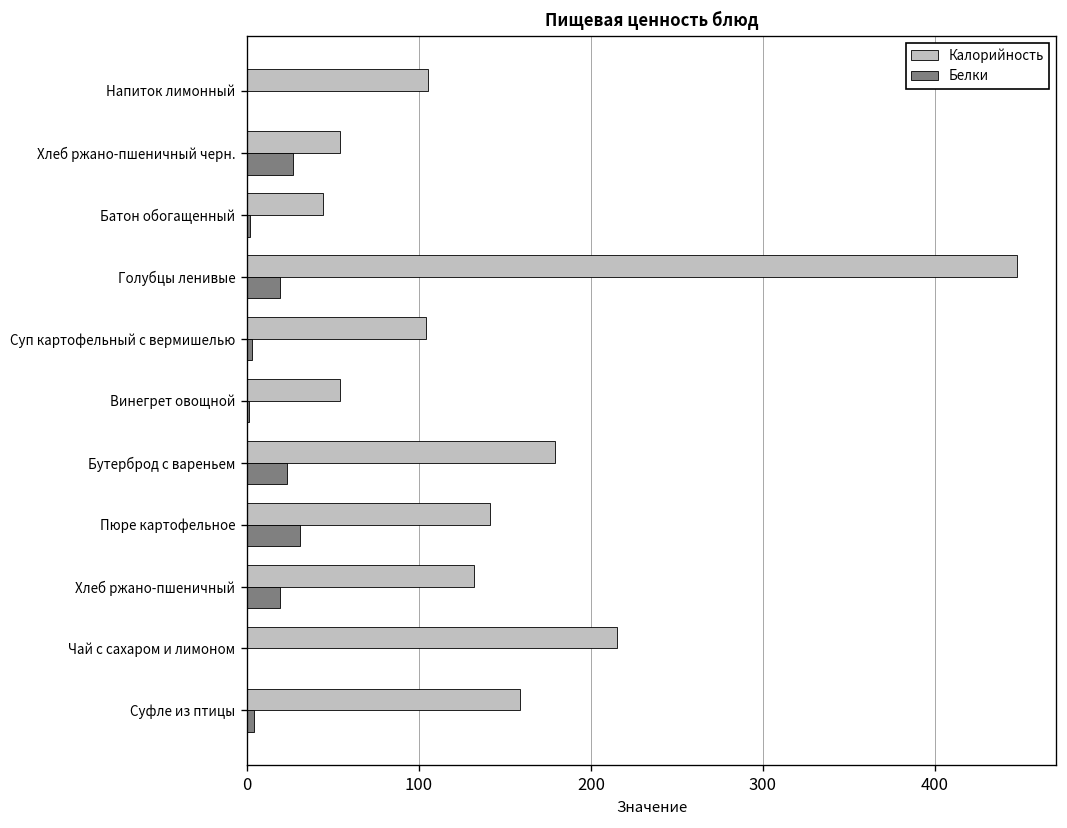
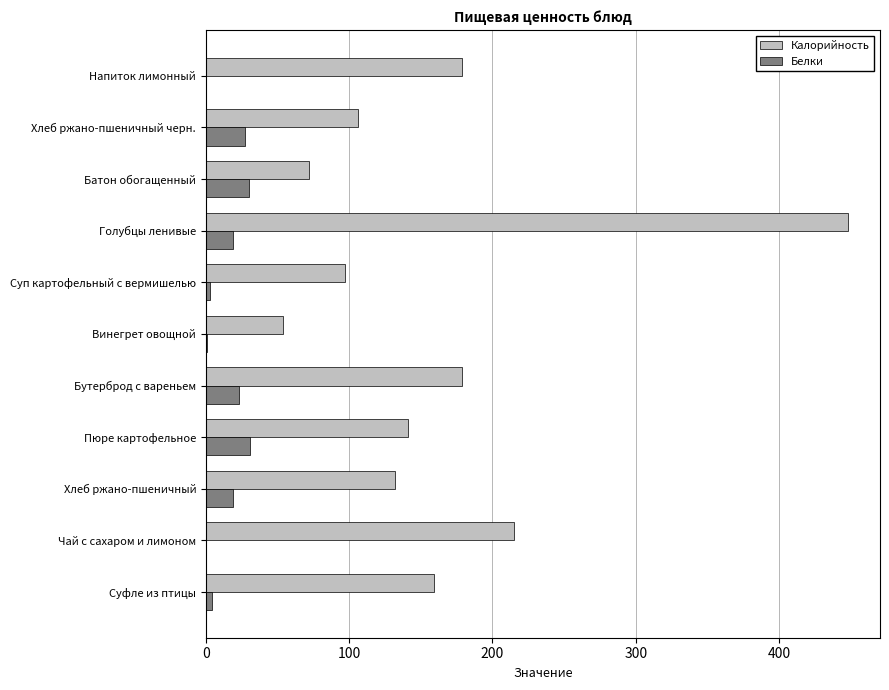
Калорийность, Напиток лимонный: 105 -> 179
Калорийность, Хлеб ржано-пшеничный черн.: 54 -> 106
Калорийность, Батон обогащенный: 44 -> 72
Белки, Батон обогащенный: 2 -> 30
Калорийность, Суп картофельный с вермишелью: 104 -> 97
